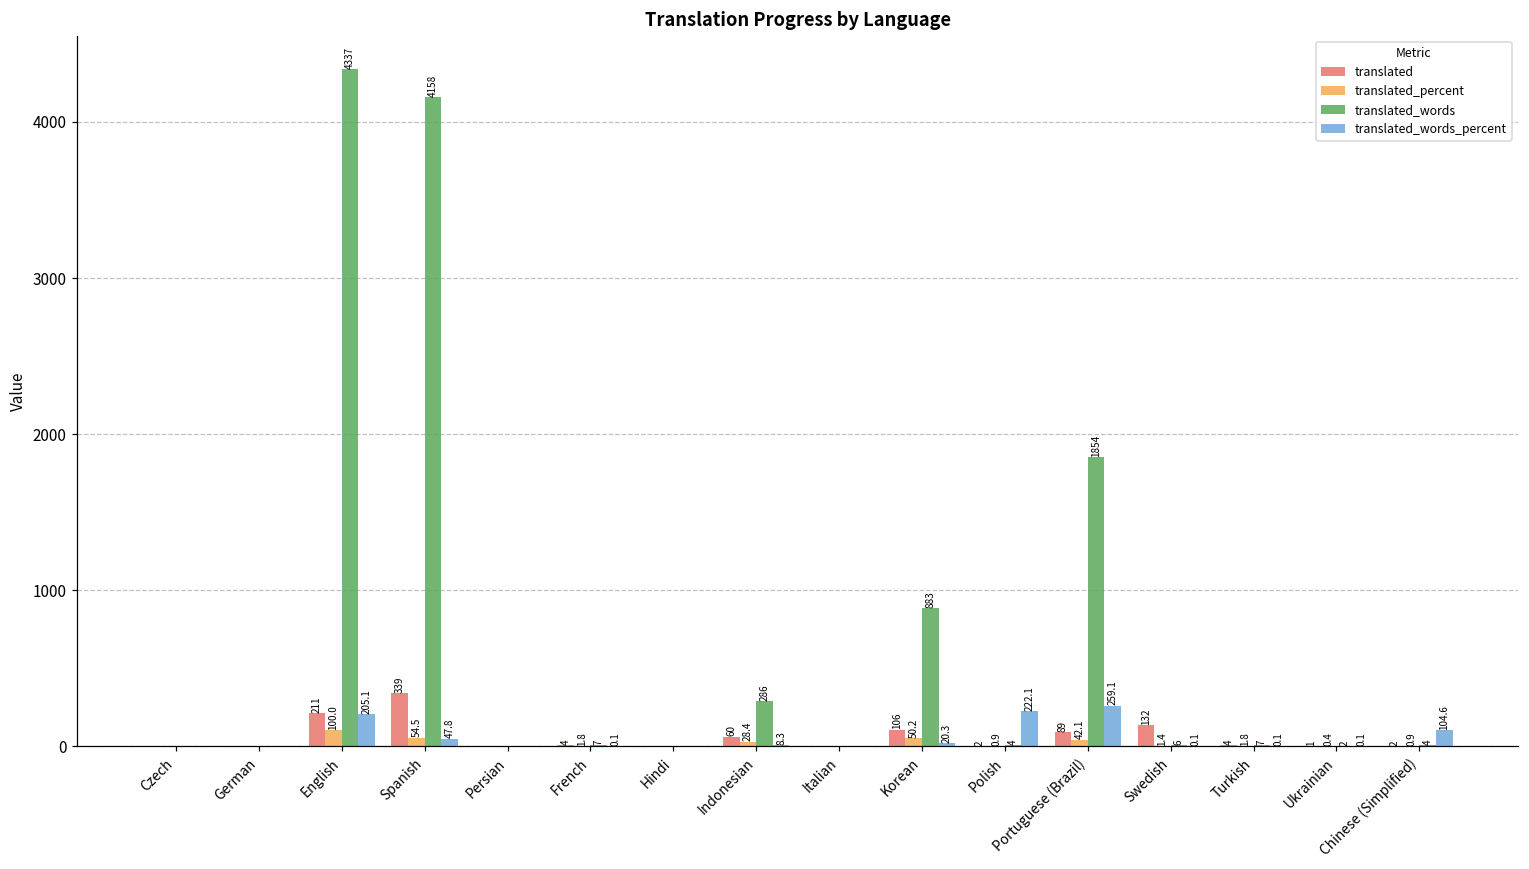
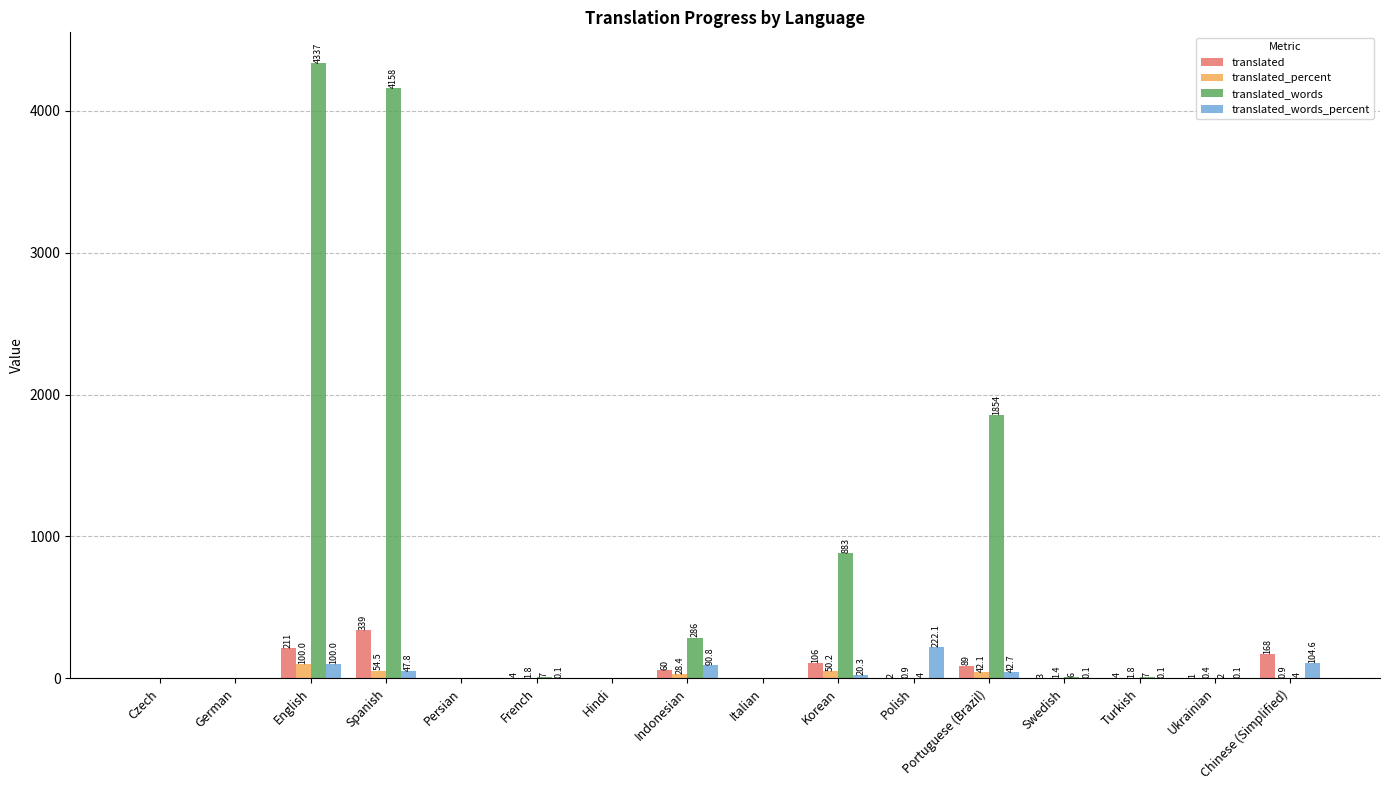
translated_words_percent, English: 205.1 -> 100.0
translated_words_percent, Indonesian: 8.3 -> 90.8
translated_words_percent, Portuguese (Brazil): 259.1 -> 42.7
translated, Swedish: 132 -> 3
translated, Chinese (Simplified): 2 -> 168
